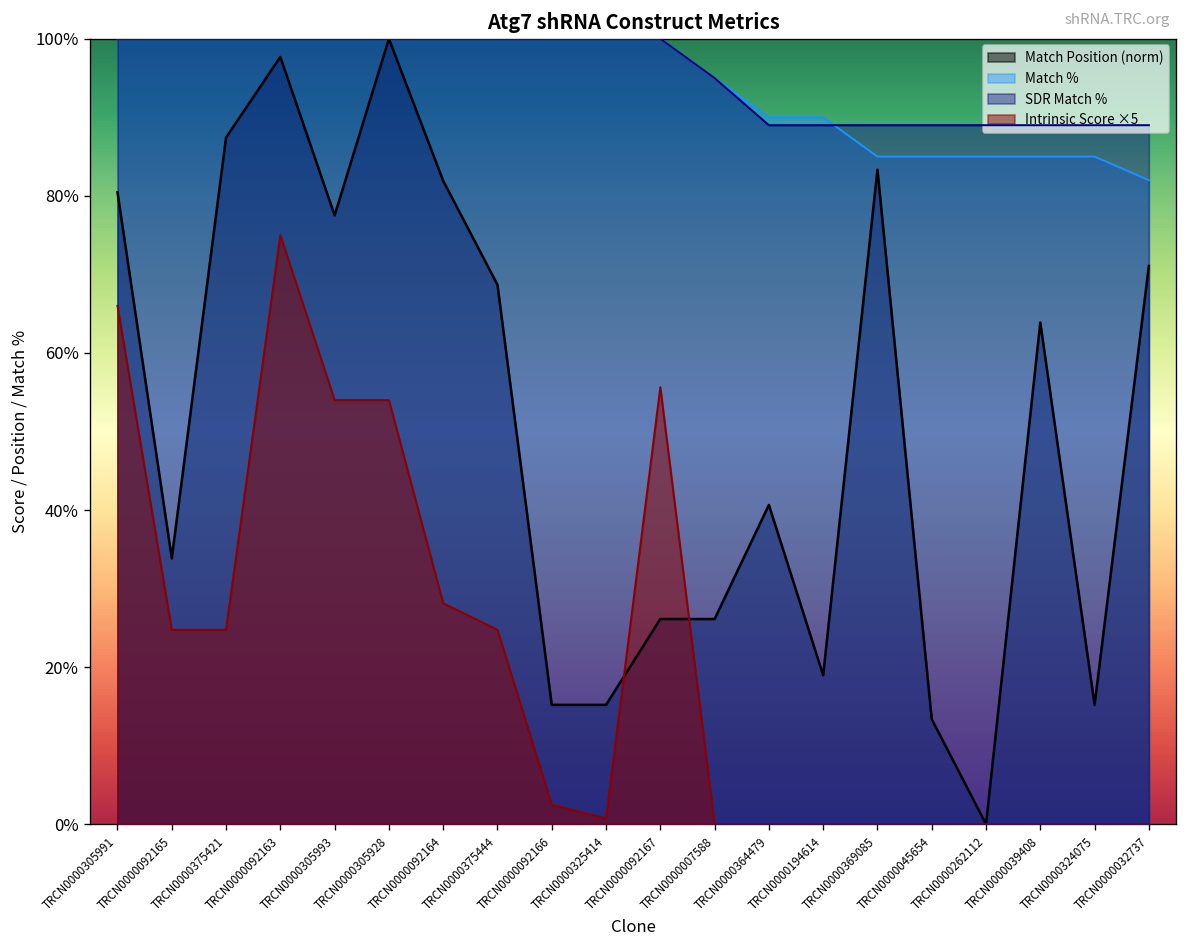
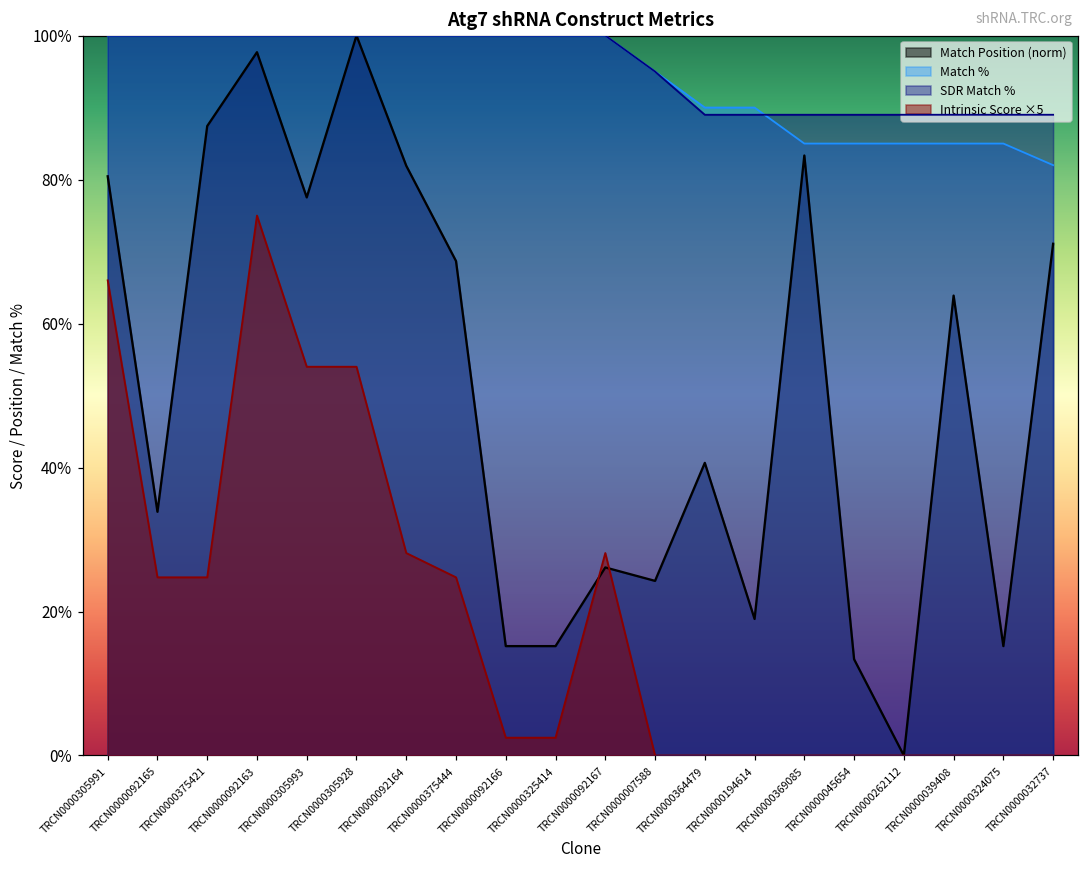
Intrinsic Score ×5, TRCN0000325414: 1% -> 2%
Intrinsic Score ×5, TRCN0000092167: 56% -> 28%
Match Position (norm), TRCN0000007588: 26% -> 24%
